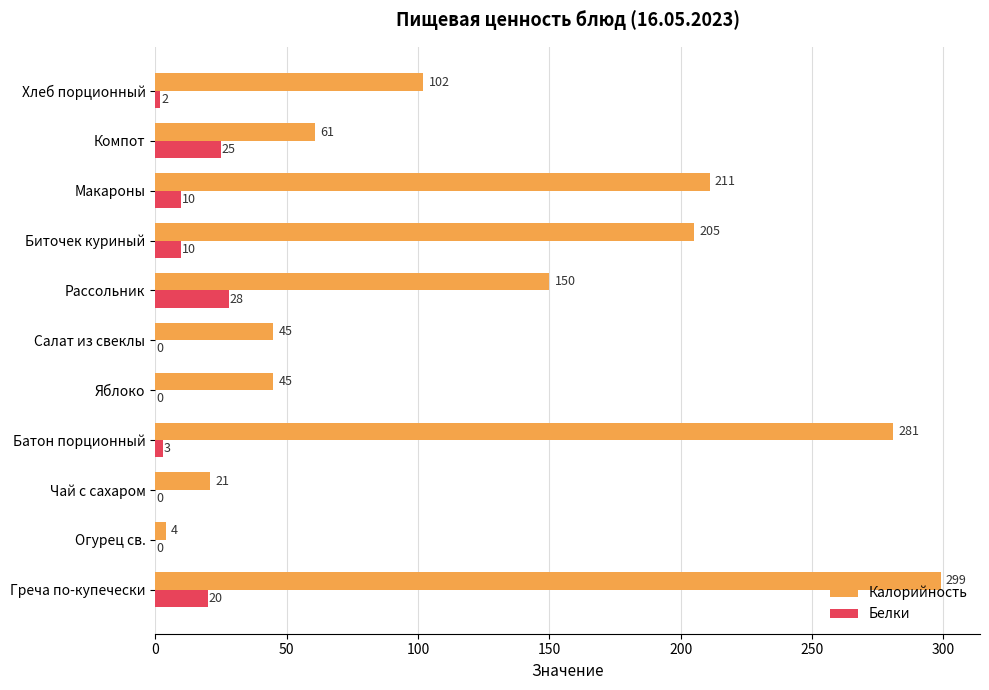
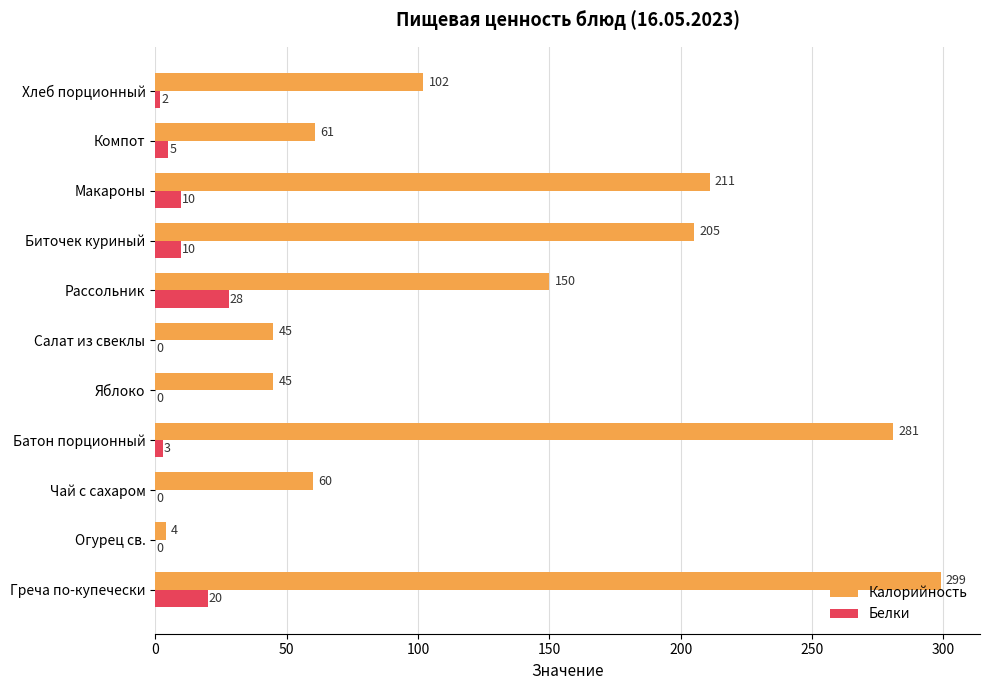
Белки, Компот: 25 -> 5
Калорийность, Чай с сахаром: 21 -> 60
